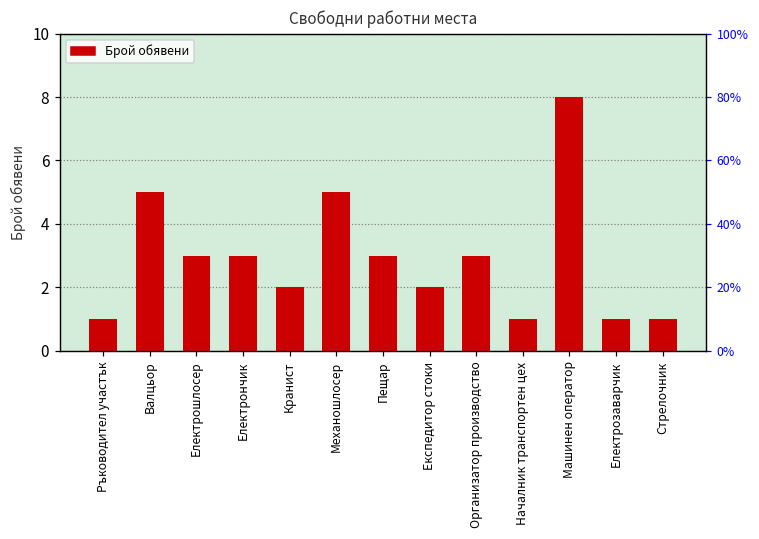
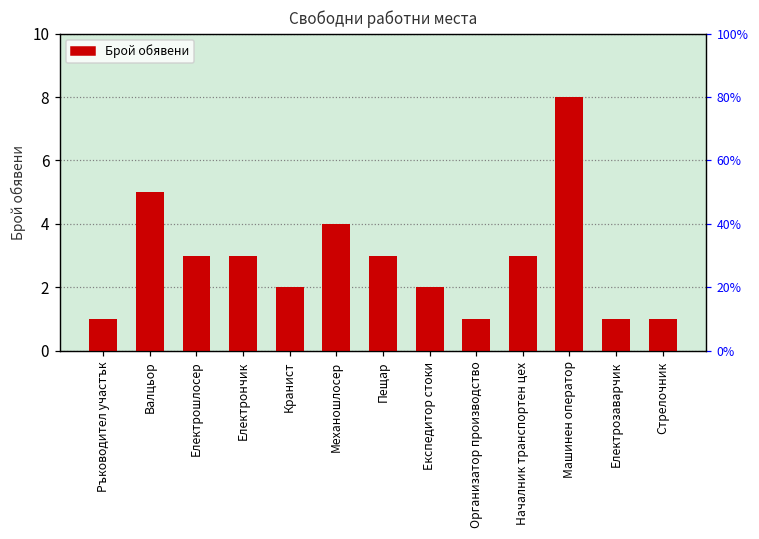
Механошлосер: 5 -> 4
Организатор производство: 3 -> 1
Началник транспортен цех: 1 -> 3
